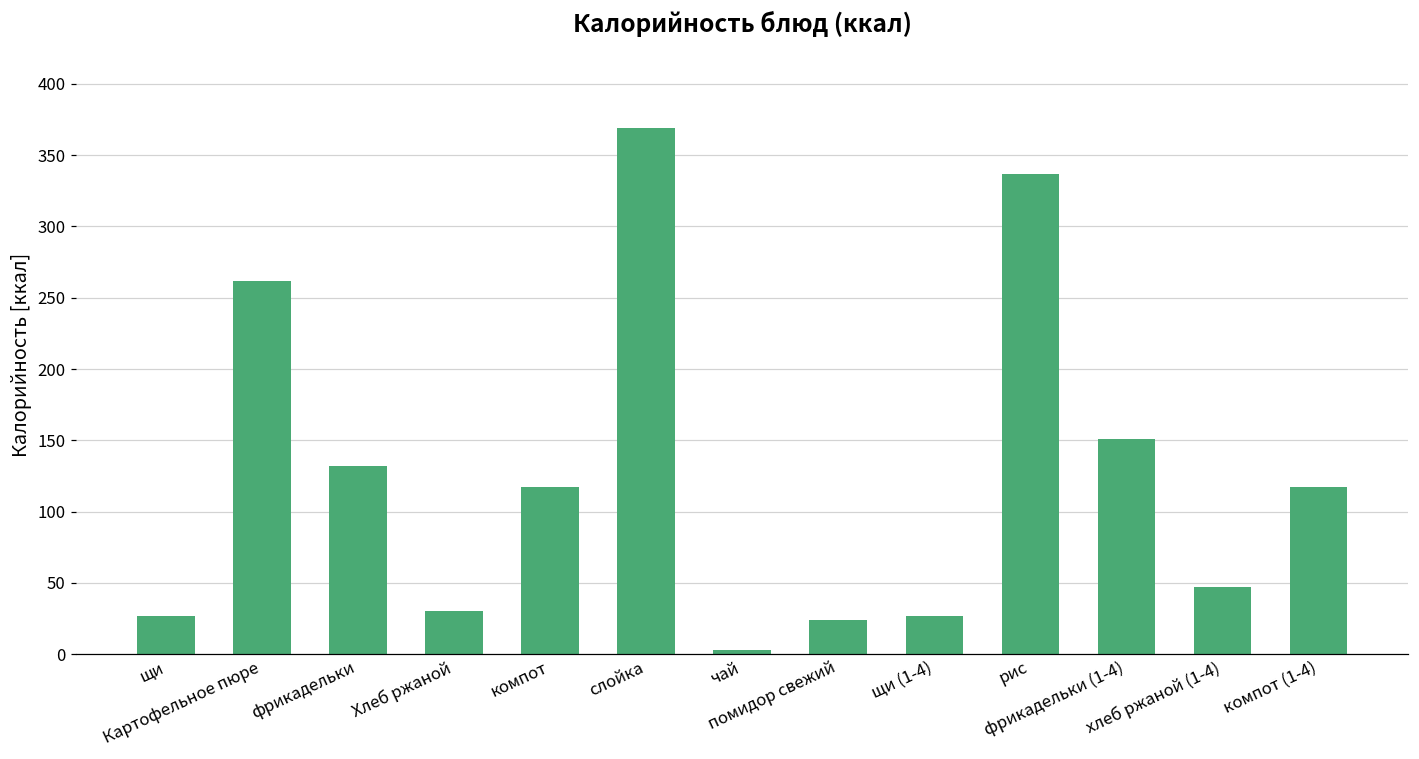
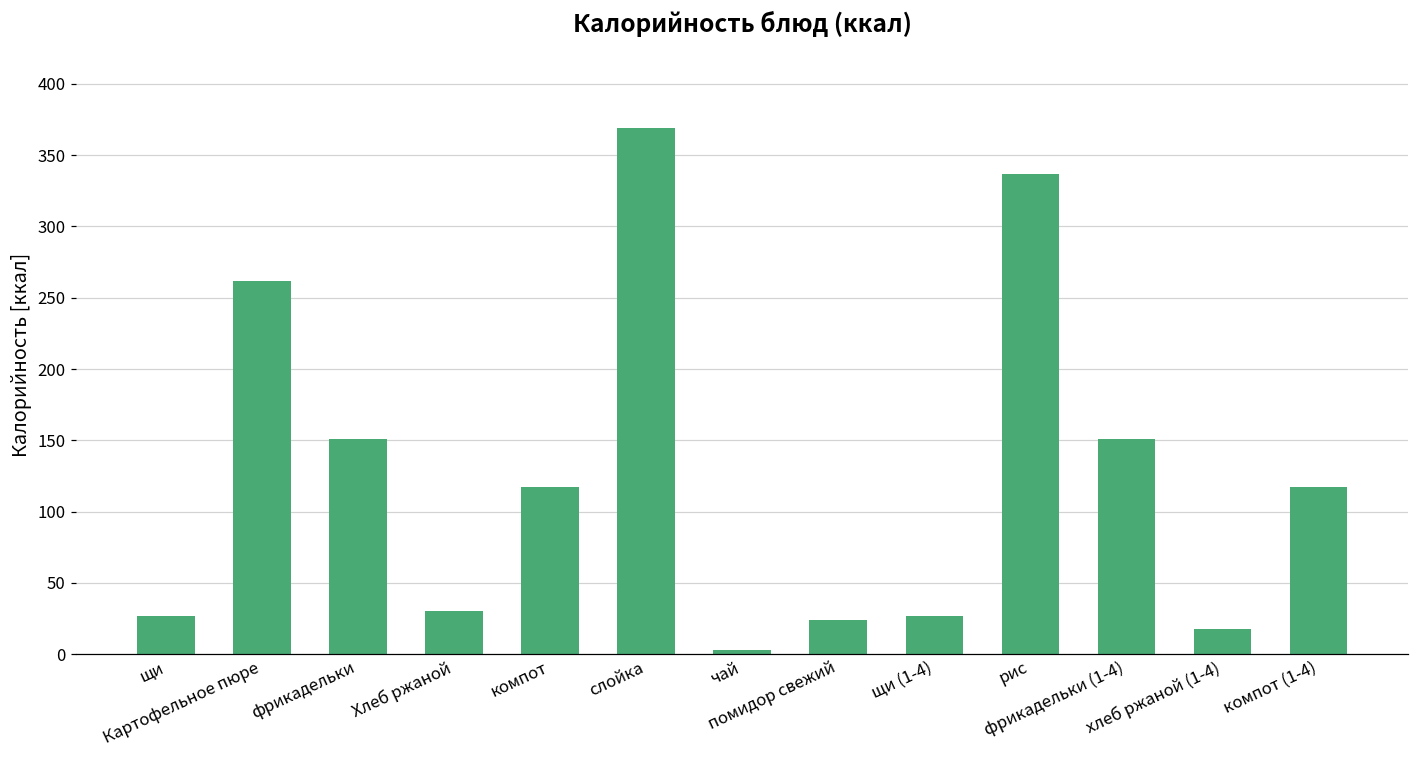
фрикадельки: 132 -> 151
хлеб ржаной (1-4): 47 -> 18
